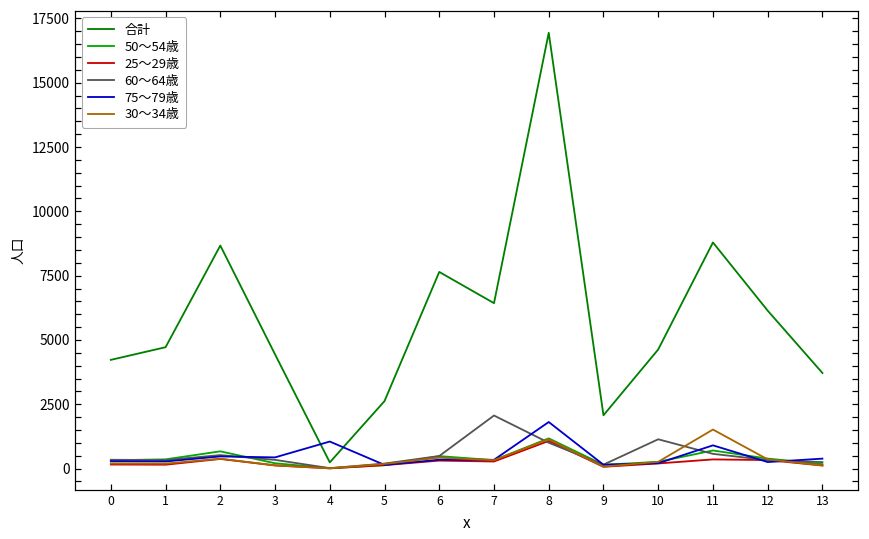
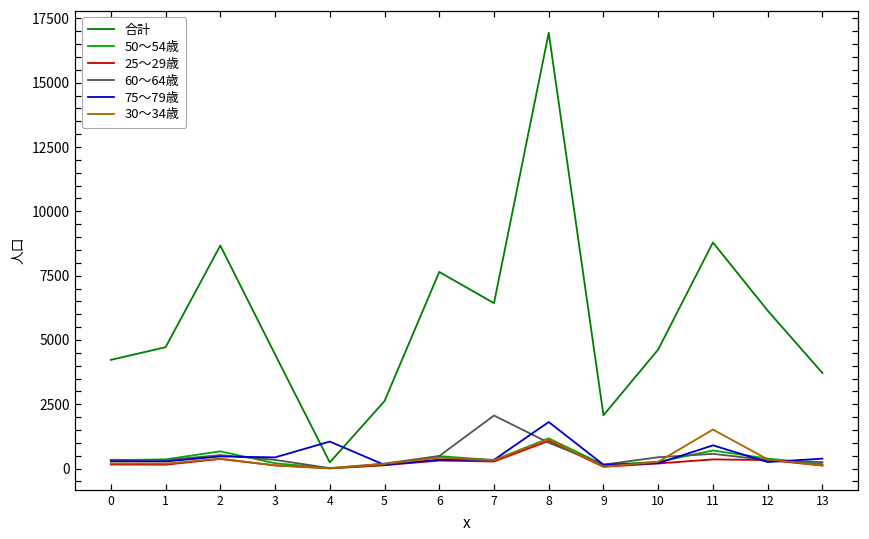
60～64歳, 10: 1100 -> 400
